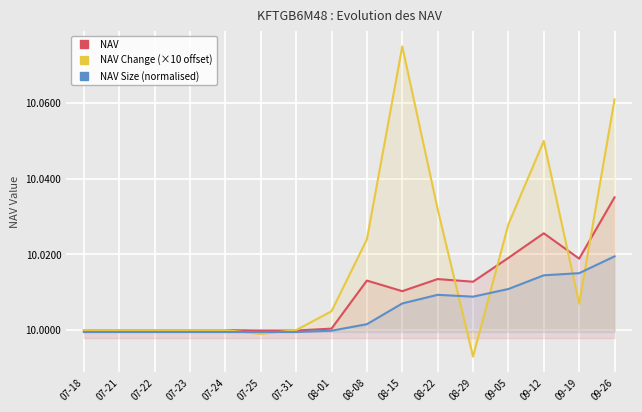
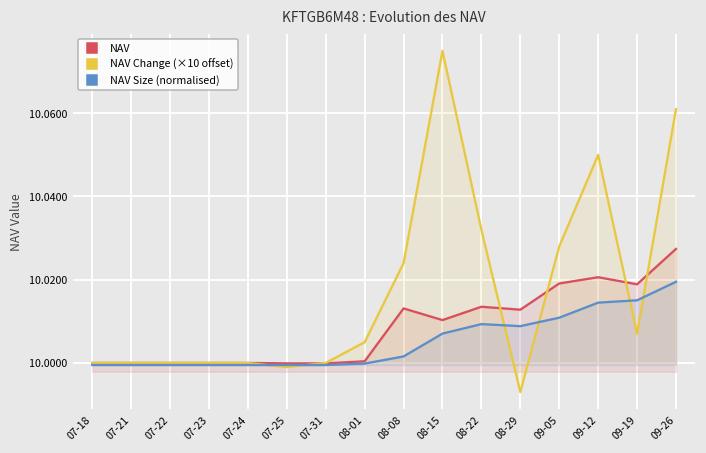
NAV, 09-12: 10.026 -> 10.021
NAV, 09-26: 10.035 -> 10.027
